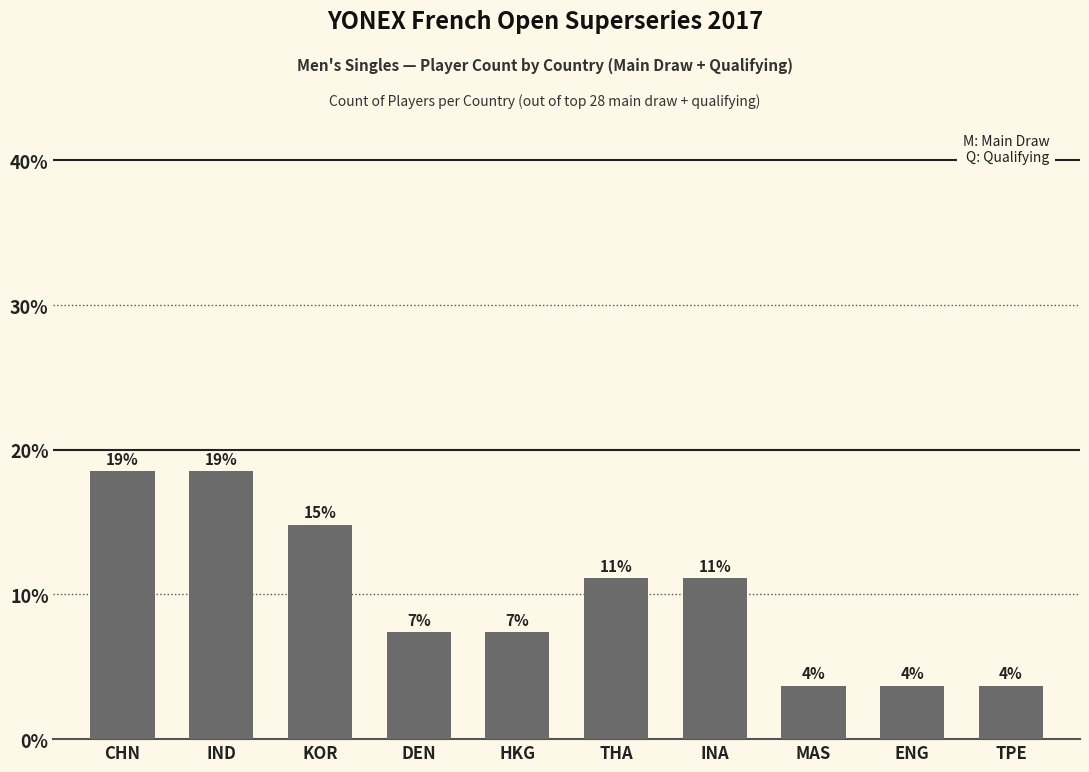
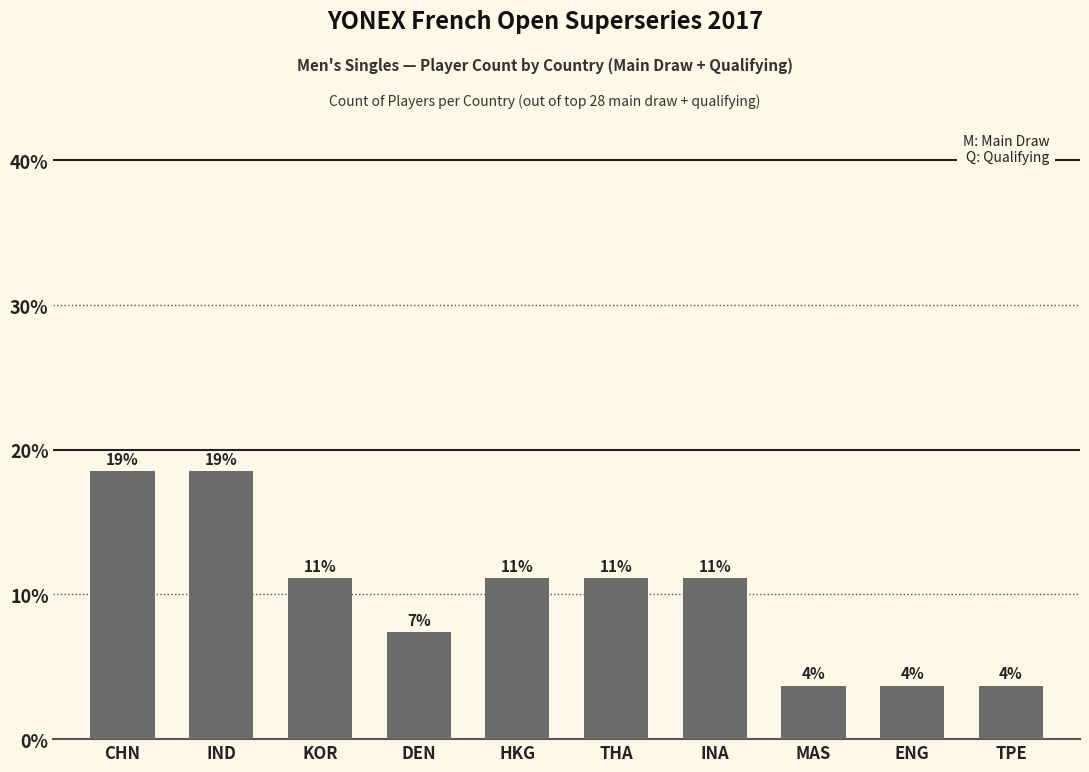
KOR: 15% -> 11%
HKG: 7% -> 11%
